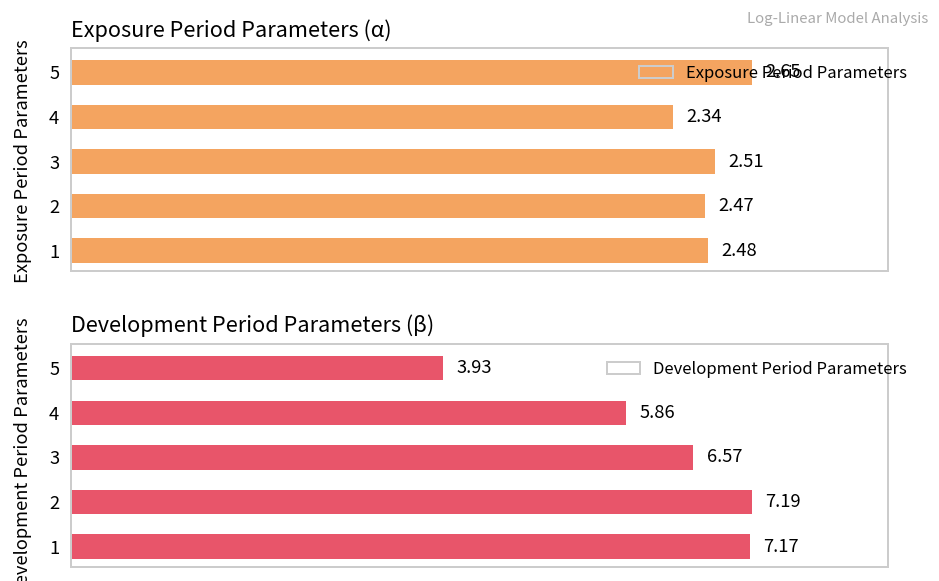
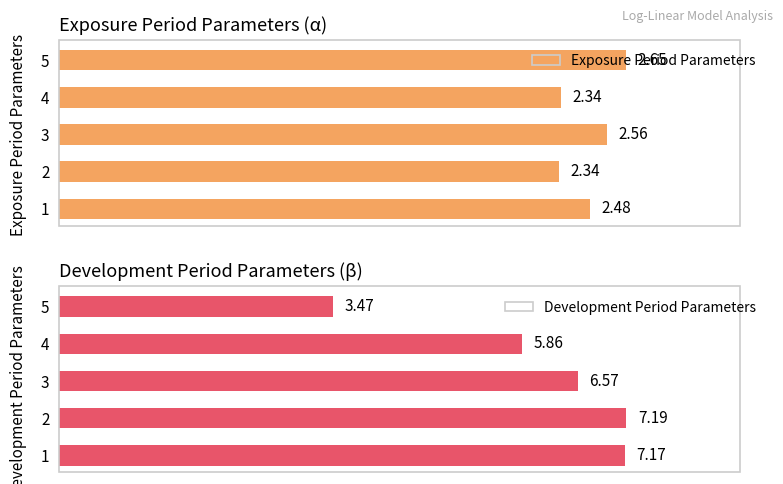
Exposure Period Parameters (α), 3: 2.51 -> 2.56
Exposure Period Parameters (α), 2: 2.47 -> 2.34
Development Period Parameters (β), 5: 3.93 -> 3.47
